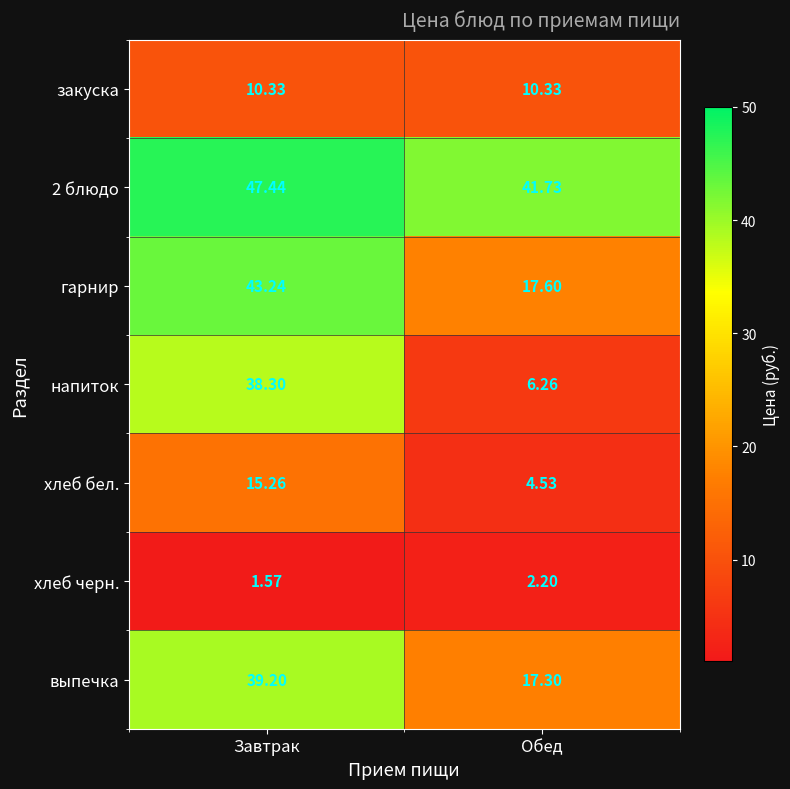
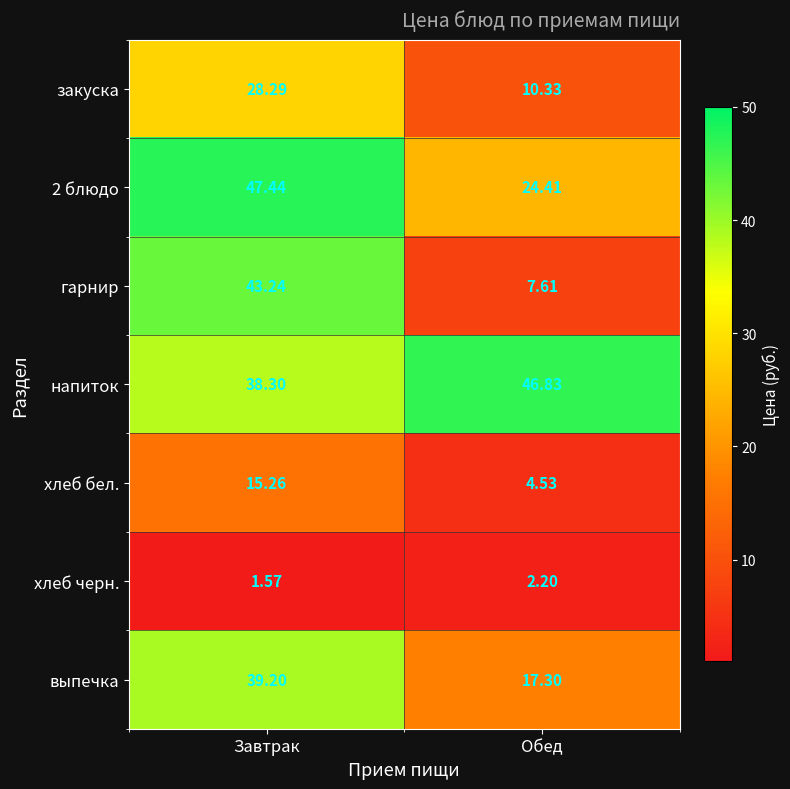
закуска, Завтрак: 10.33 -> 28.29
2 блюдо, Обед: 41.73 -> 24.41
гарнир, Обед: 17.60 -> 7.61
напиток, Обед: 6.26 -> 46.83
